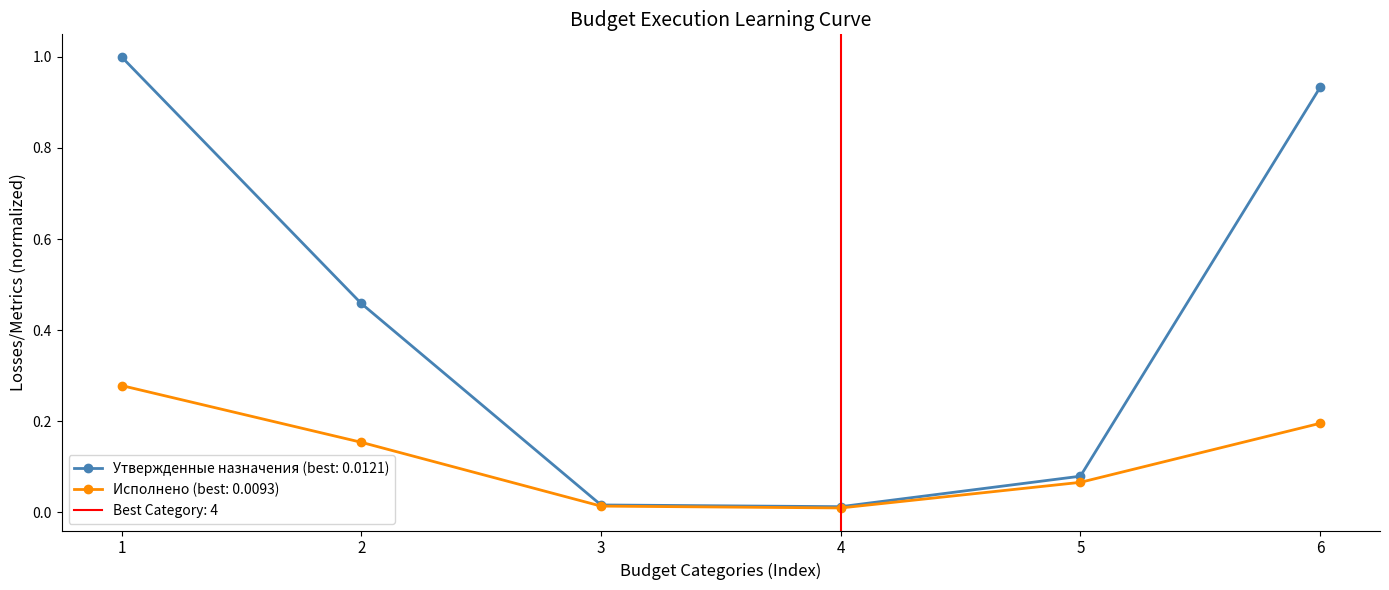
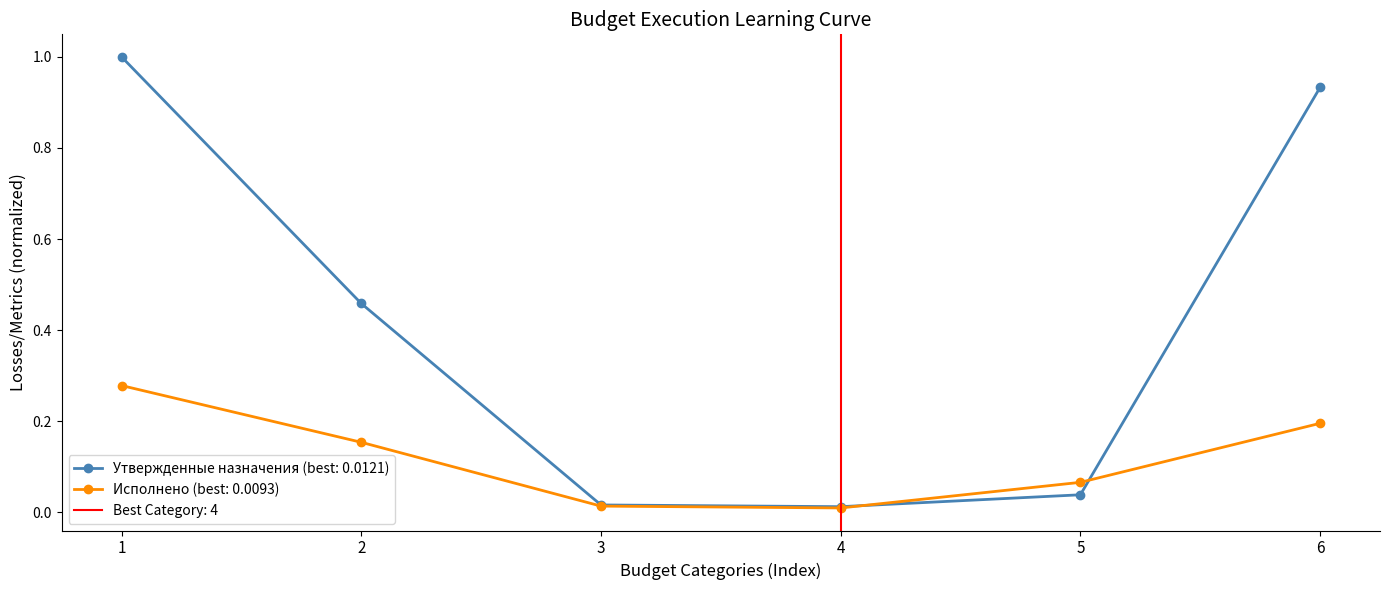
Утвержденные назначения (best: 0.0121), 5: 0.08 -> 0.04
